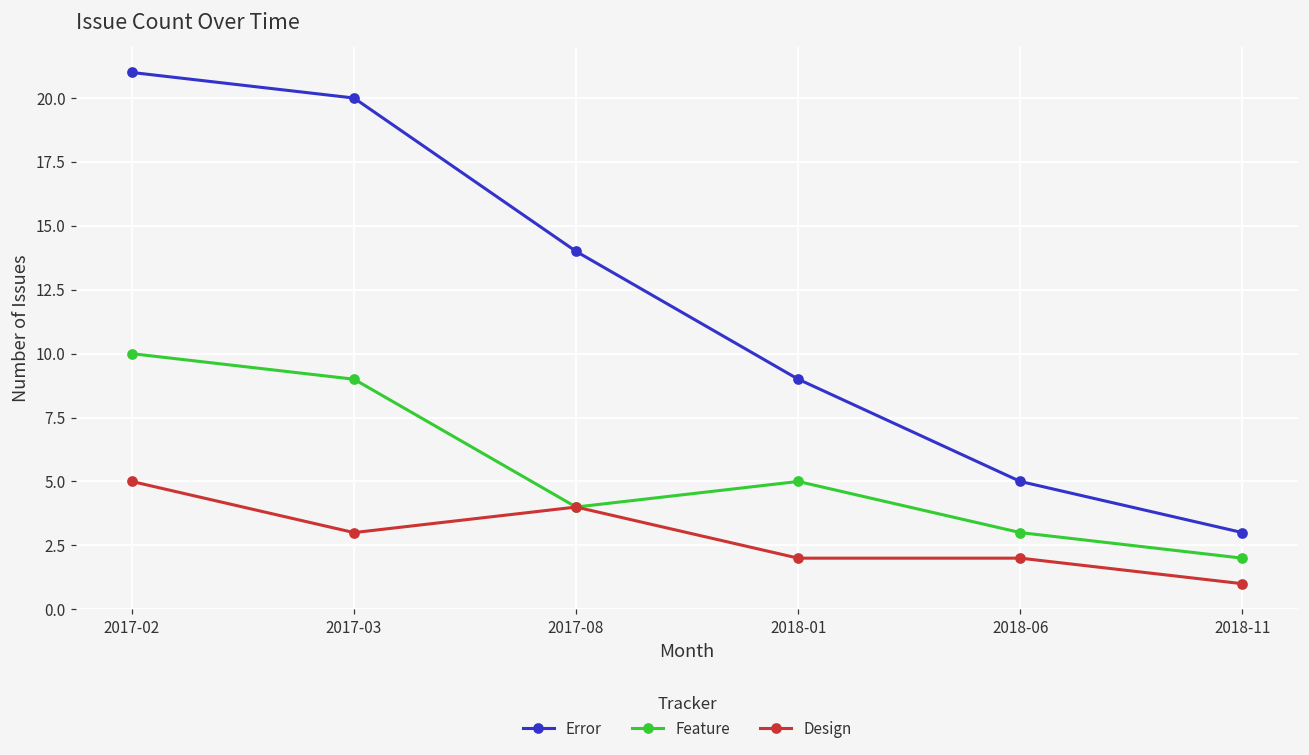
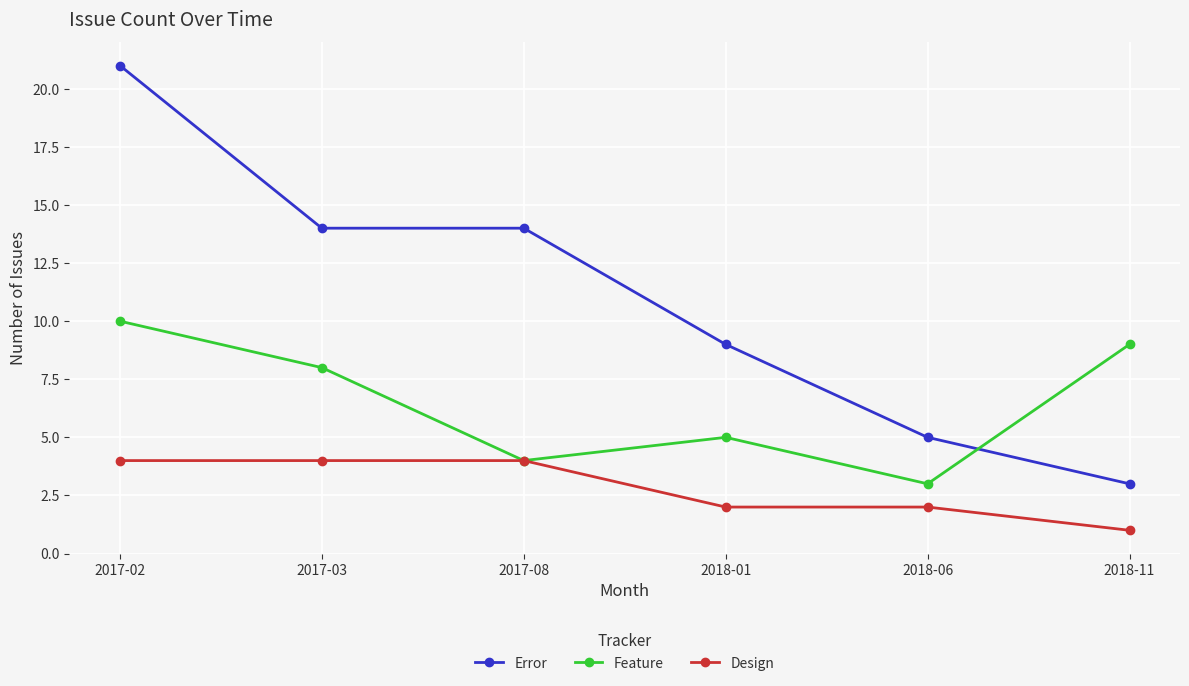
Design, 2017-02: 5 -> 4
Error, 2017-03: 20 -> 14
Feature, 2017-03: 9 -> 8
Design, 2017-03: 3 -> 4
Feature, 2018-11: 2 -> 9
